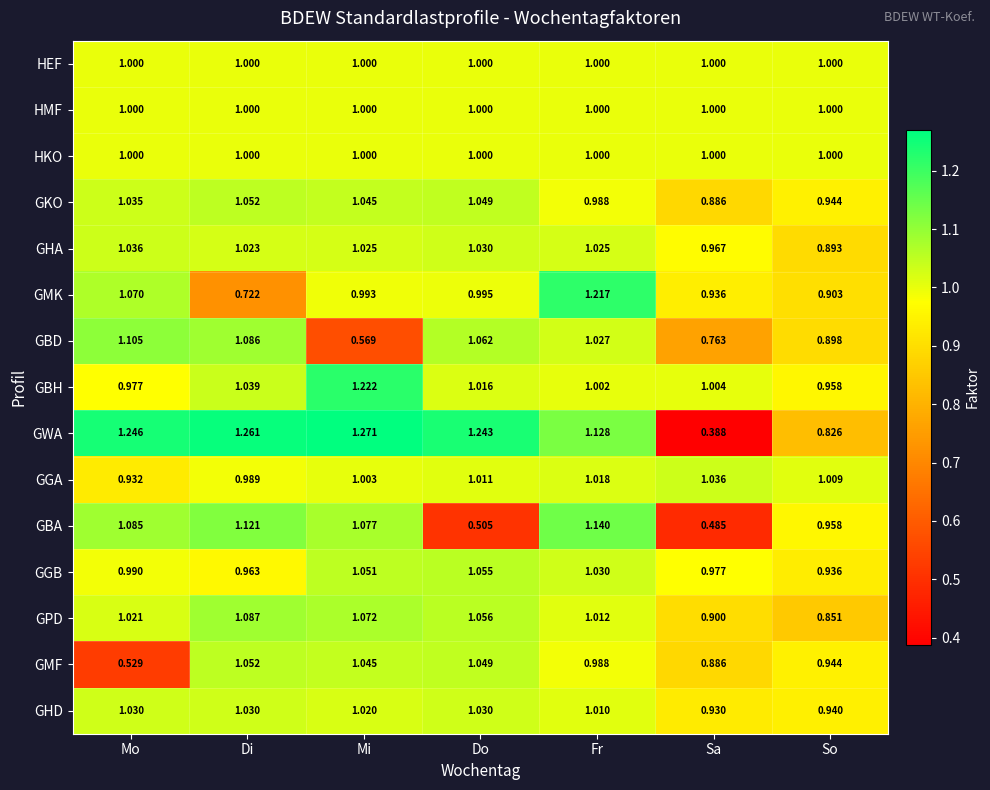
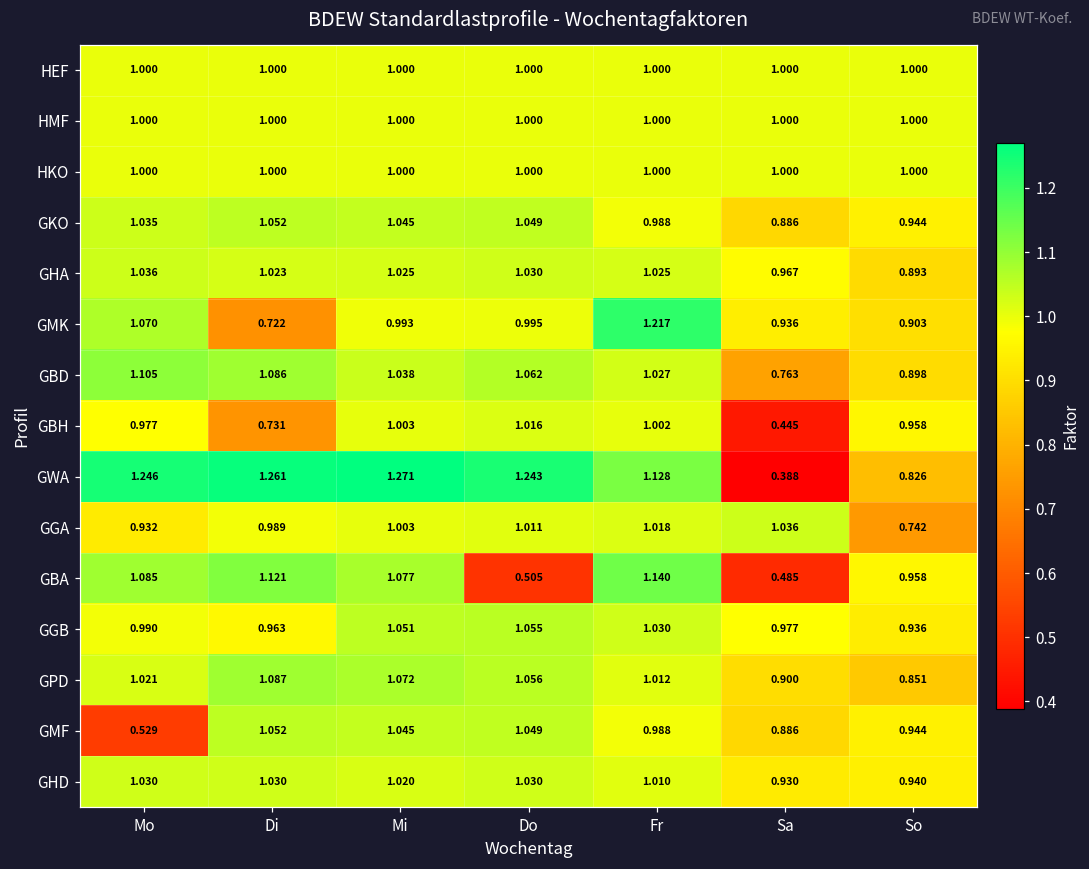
GBD, Mi: 0.569 -> 1.038
GBH, Di: 1.039 -> 0.731
GBH, Mi: 1.222 -> 1.003
GBH, Sa: 1.004 -> 0.445
GGA, So: 1.009 -> 0.742
